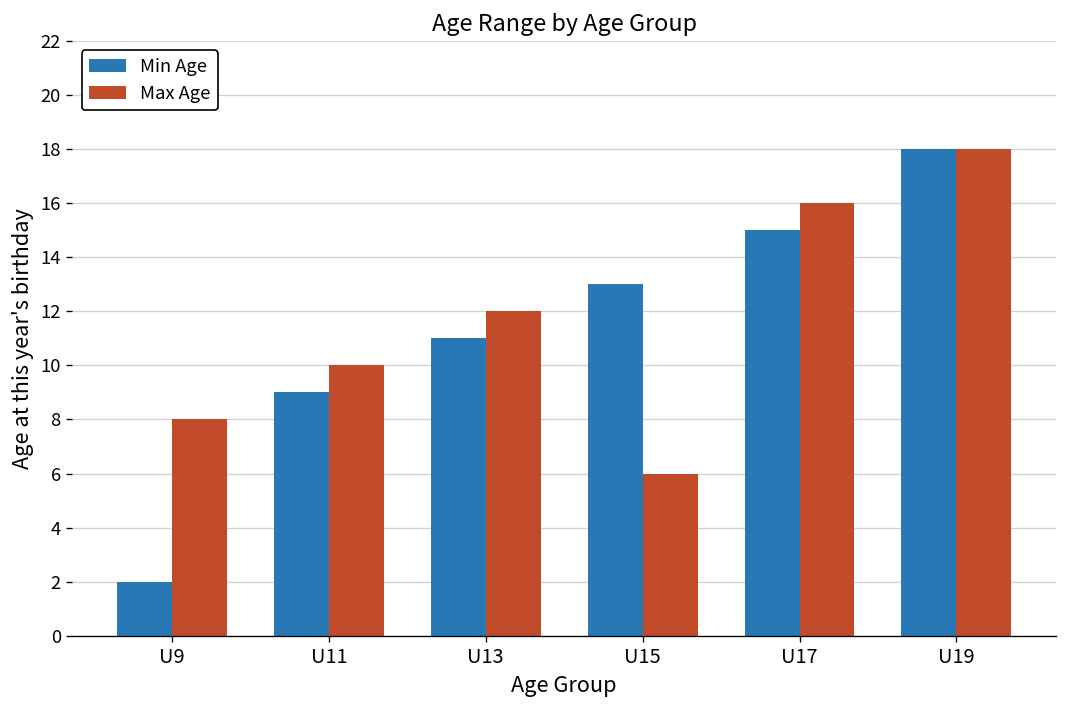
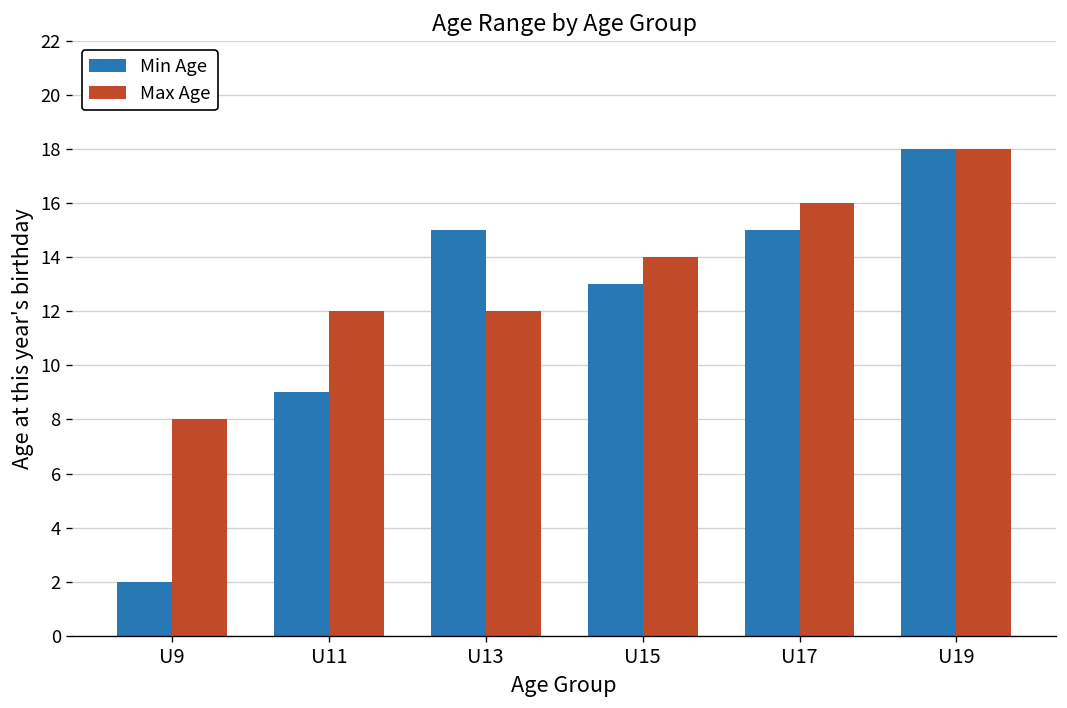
Max Age, U11: 10 -> 12
Min Age, U13: 11 -> 15
Max Age, U15: 6 -> 14
